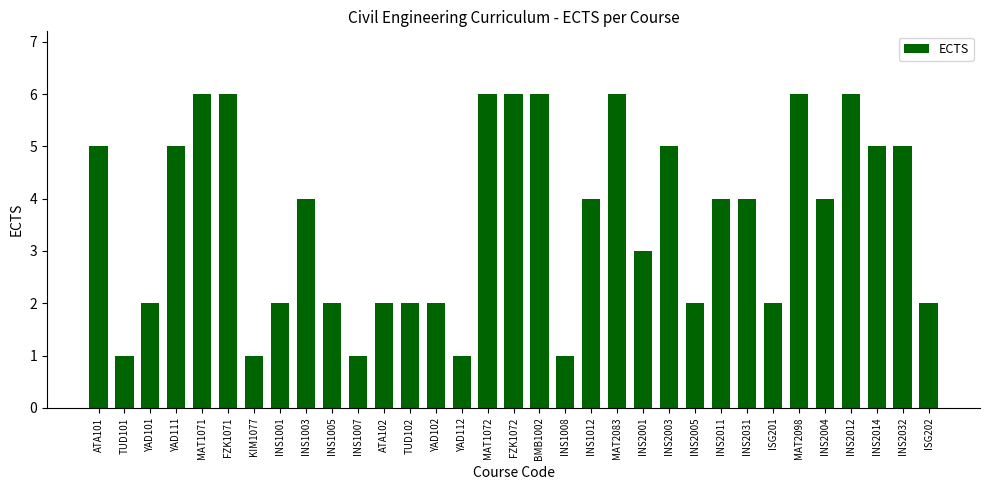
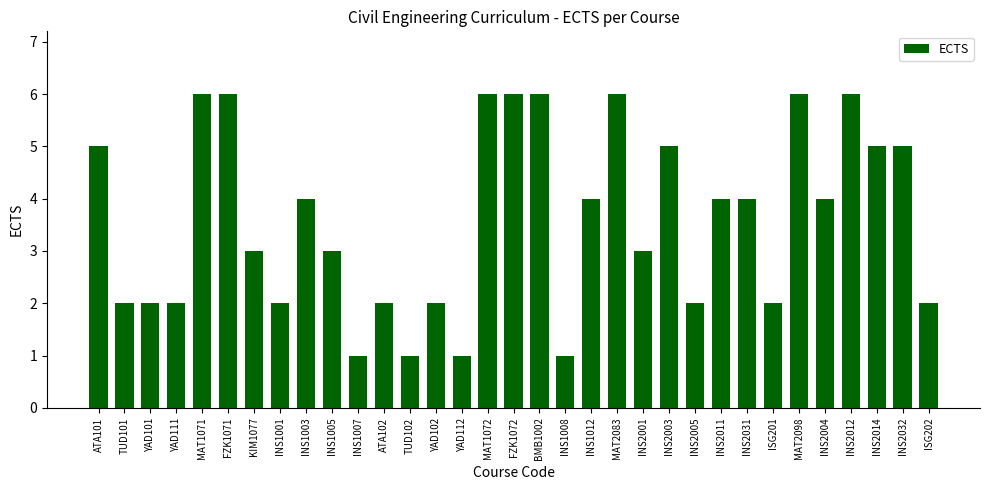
TUD101: 1 -> 2
YAD111: 5 -> 2
KIM1077: 1 -> 3
INS1005: 2 -> 3
TUD102: 2 -> 1
